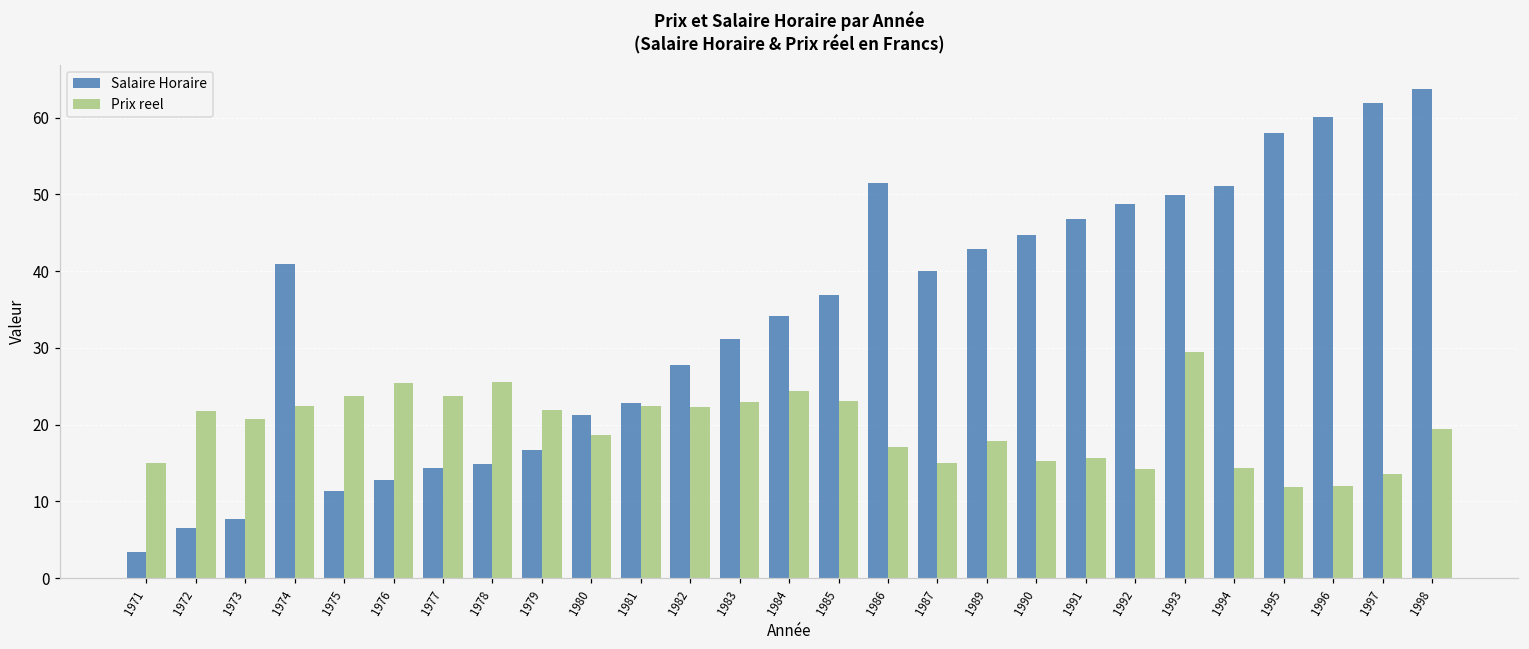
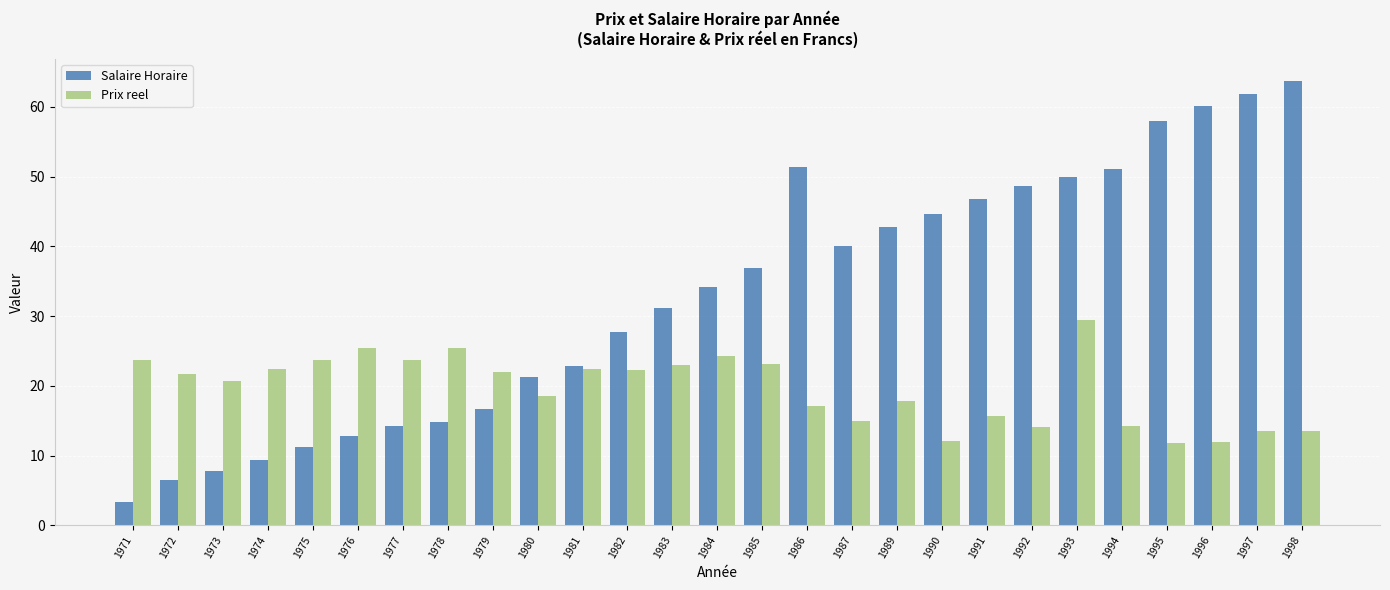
Prix reel, 1971: 15 -> 24
Salaire Horaire, 1974: 41 -> 9
Prix reel, 1990: 15 -> 12
Prix reel, 1998: 19 -> 14
